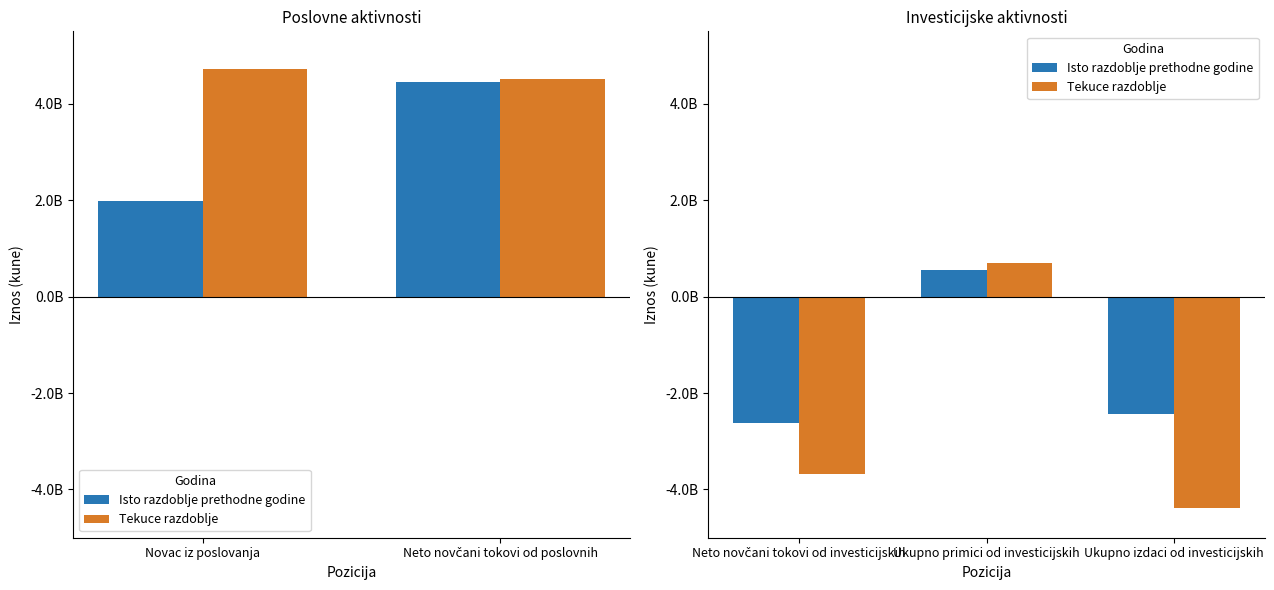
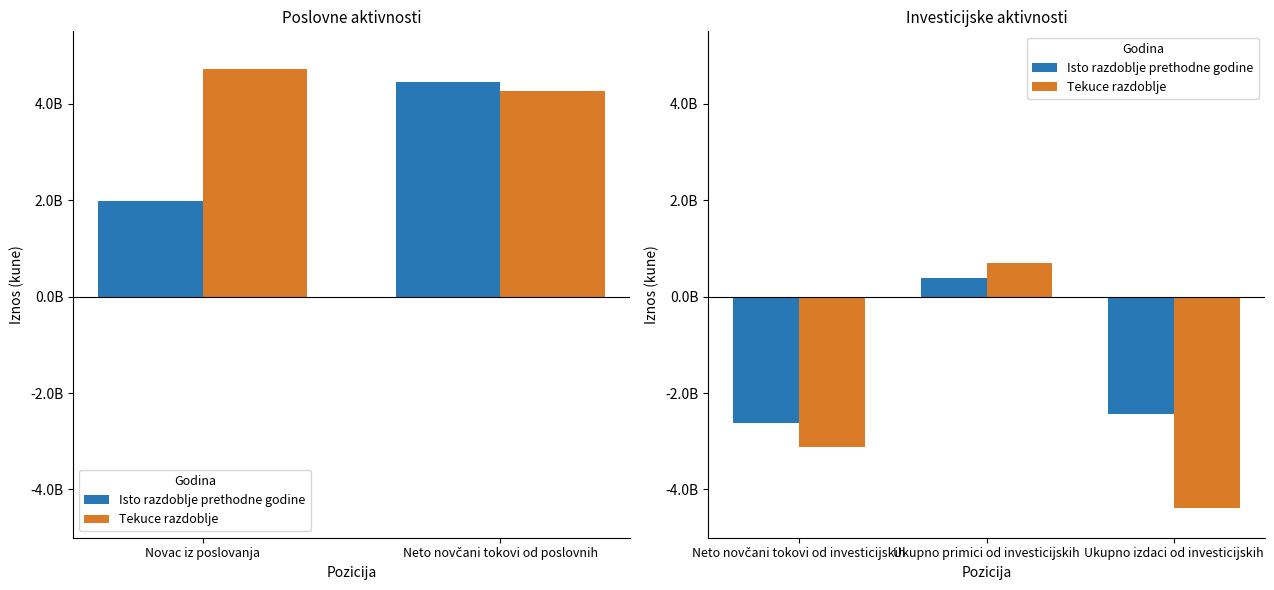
Poslovne aktivnosti, Tekuce razdoblje, Neto novčani tokovi od poslovnih: 4500000000 -> 4300000000
Investicijske aktivnosti, Tekuce razdoblje, Neto novčani tokovi od investicijskih: -3700000000 -> -3100000000
Investicijske aktivnosti, Isto razdoblje prethodne godine, Ukupno primici od investicijskih: 500000000 -> 400000000
